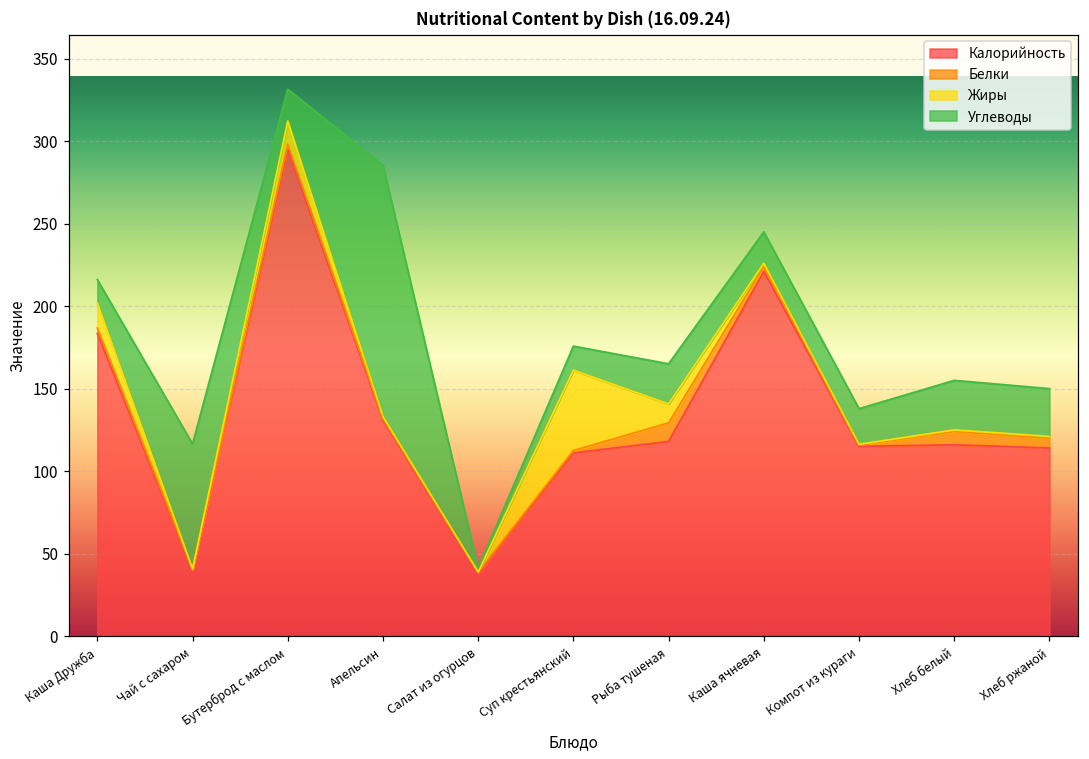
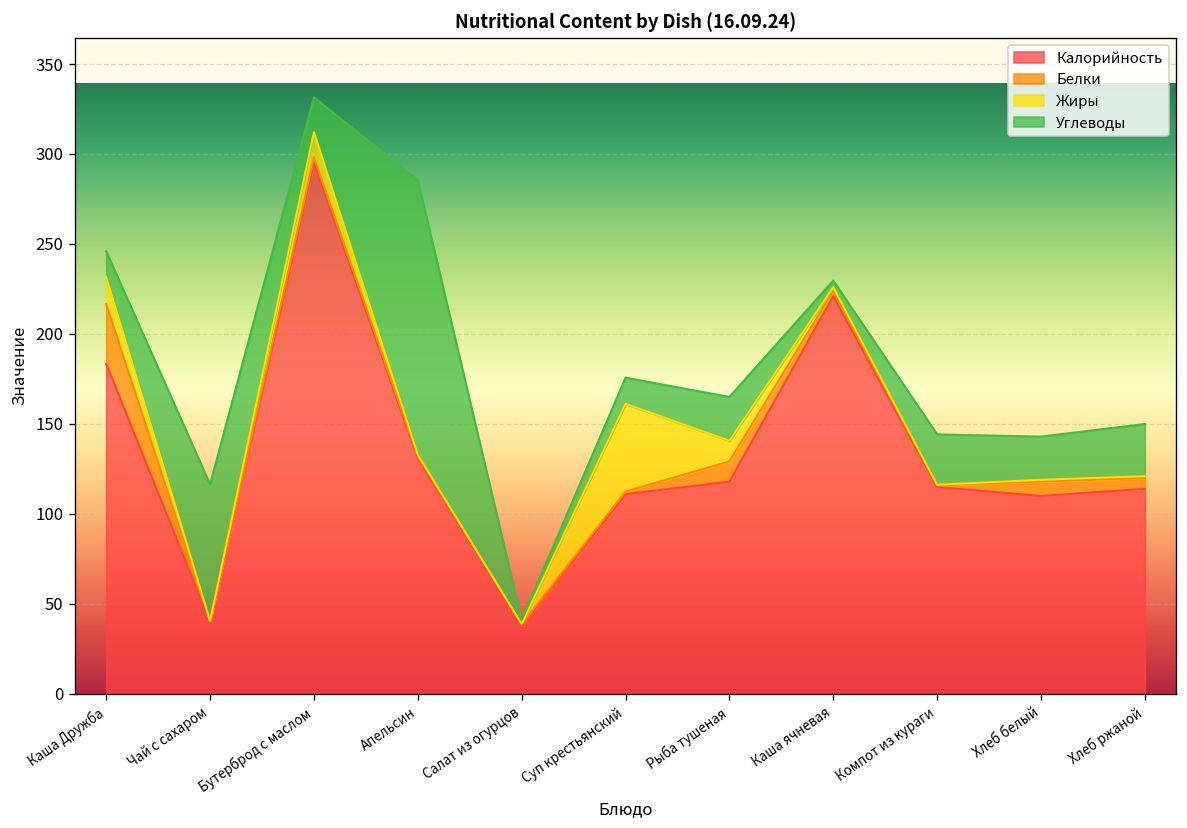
Белки, Каша Дружба: 3 -> 33
Углеводы, Каша ячневая: 19 -> 4
Углеводы, Компот из кураги: 22 -> 28
Калорийность, Хлеб белый: 116 -> 110
Углеводы, Хлеб белый: 30 -> 24
